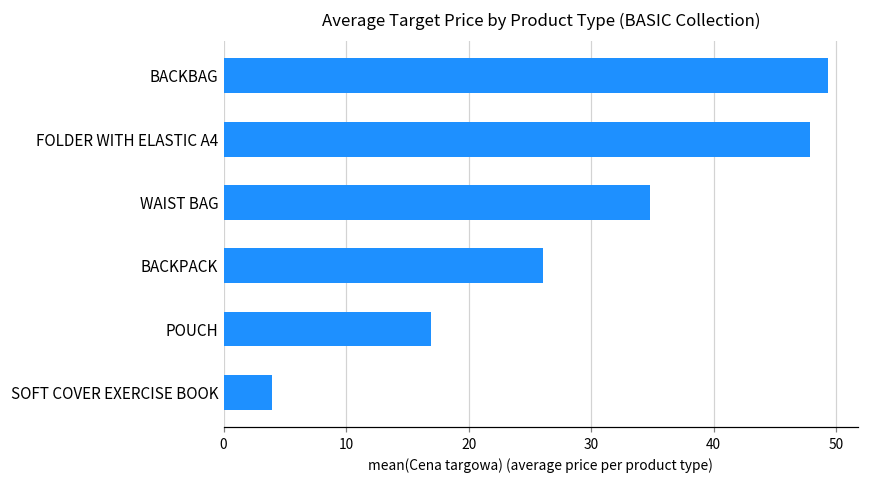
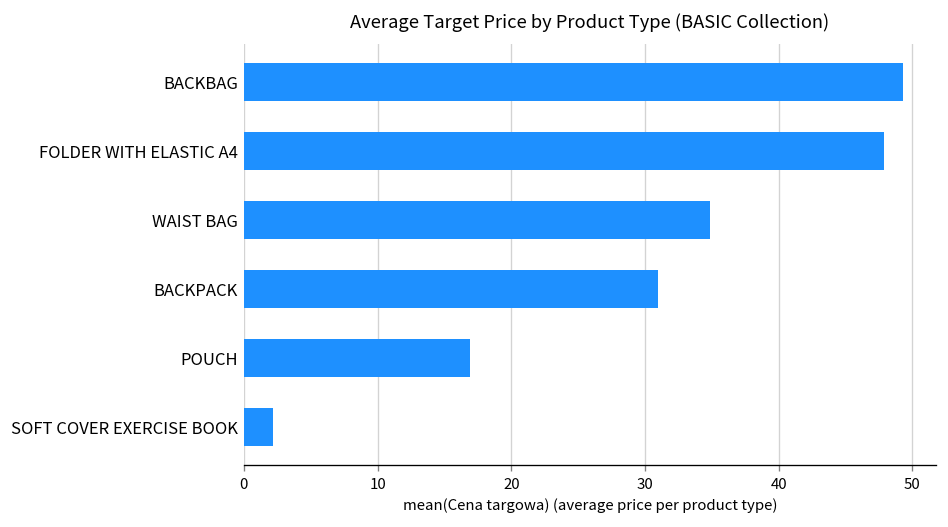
BACKPACK: 26.1 -> 31.0
SOFT COVER EXERCISE BOOK: 4.0 -> 2.2
